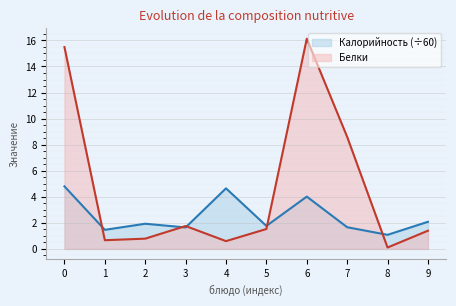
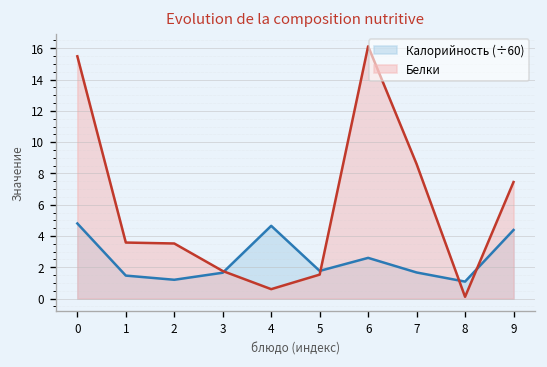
Белки, 1: 0.7 -> 3.6
Калорийность (÷60), 2: 1.9 -> 1.2
Белки, 2: 0.8 -> 3.5
Калорийность (÷60), 6: 4.0 -> 2.6
Калорийность (÷60), 9: 2.1 -> 4.4
Белки, 9: 1.4 -> 7.5
